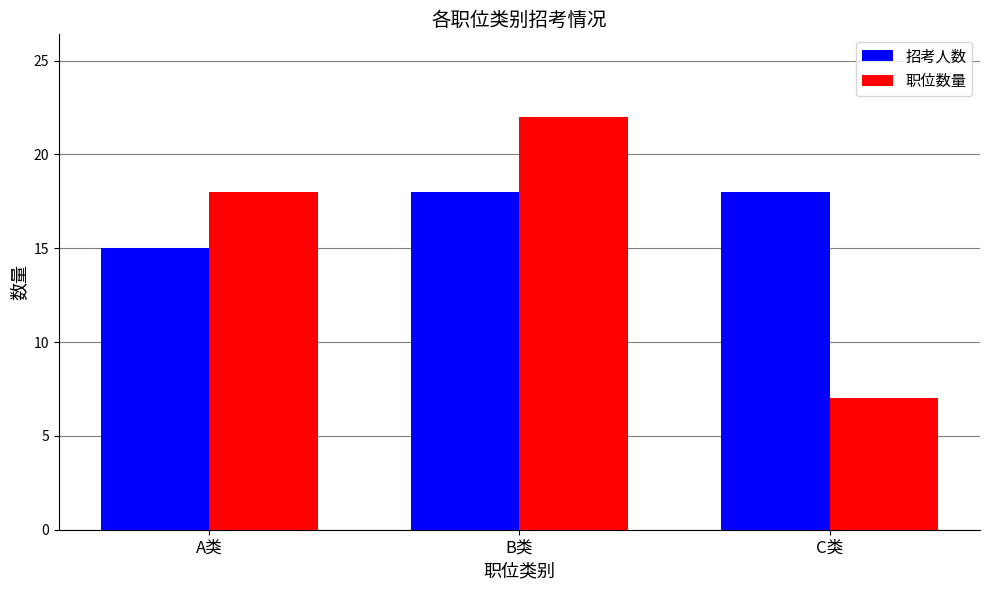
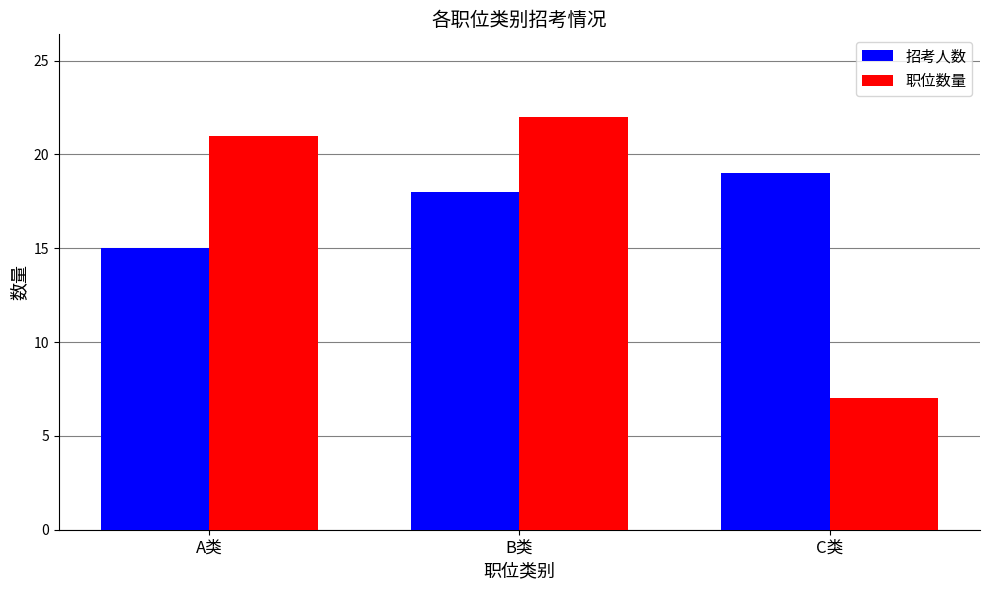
职位数量, A类: 18 -> 21
招考人数, C类: 18 -> 19
